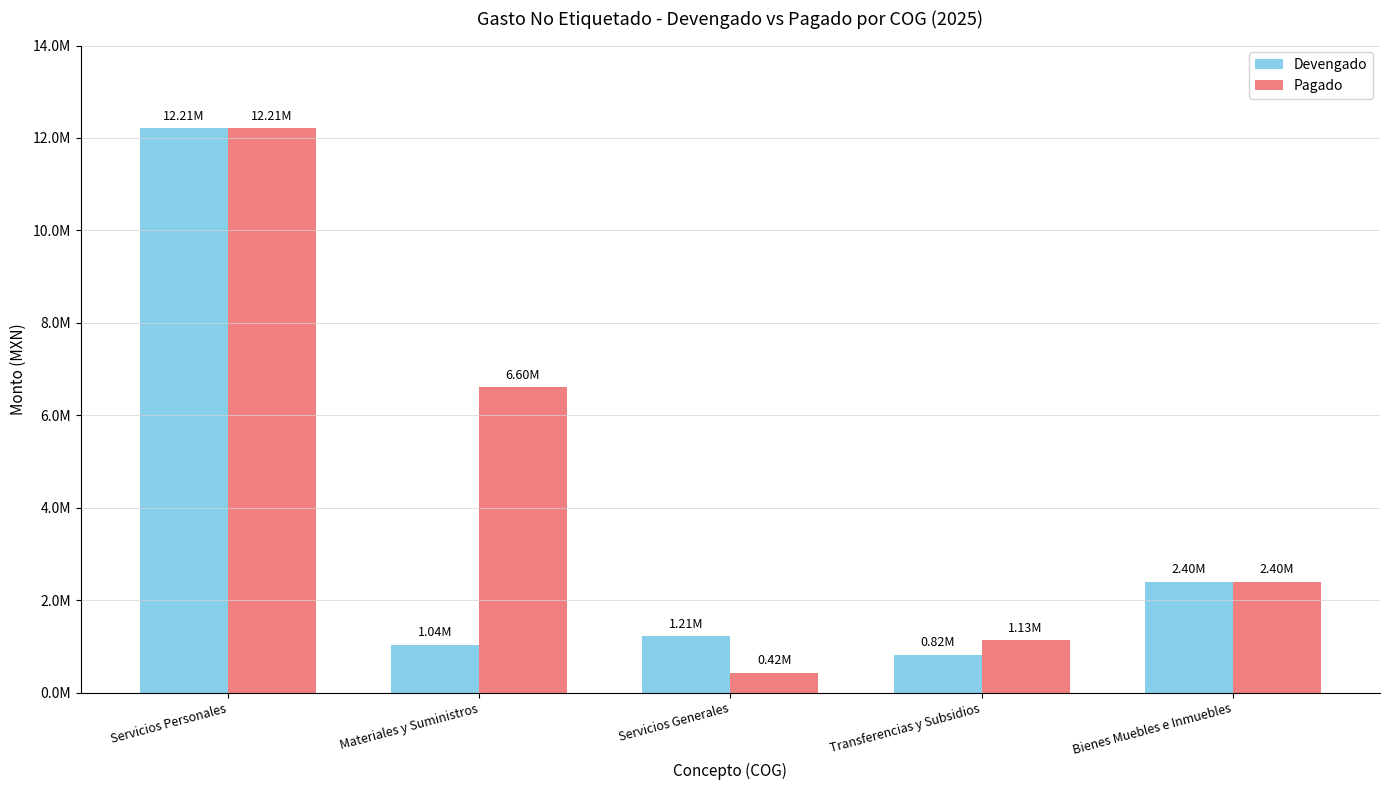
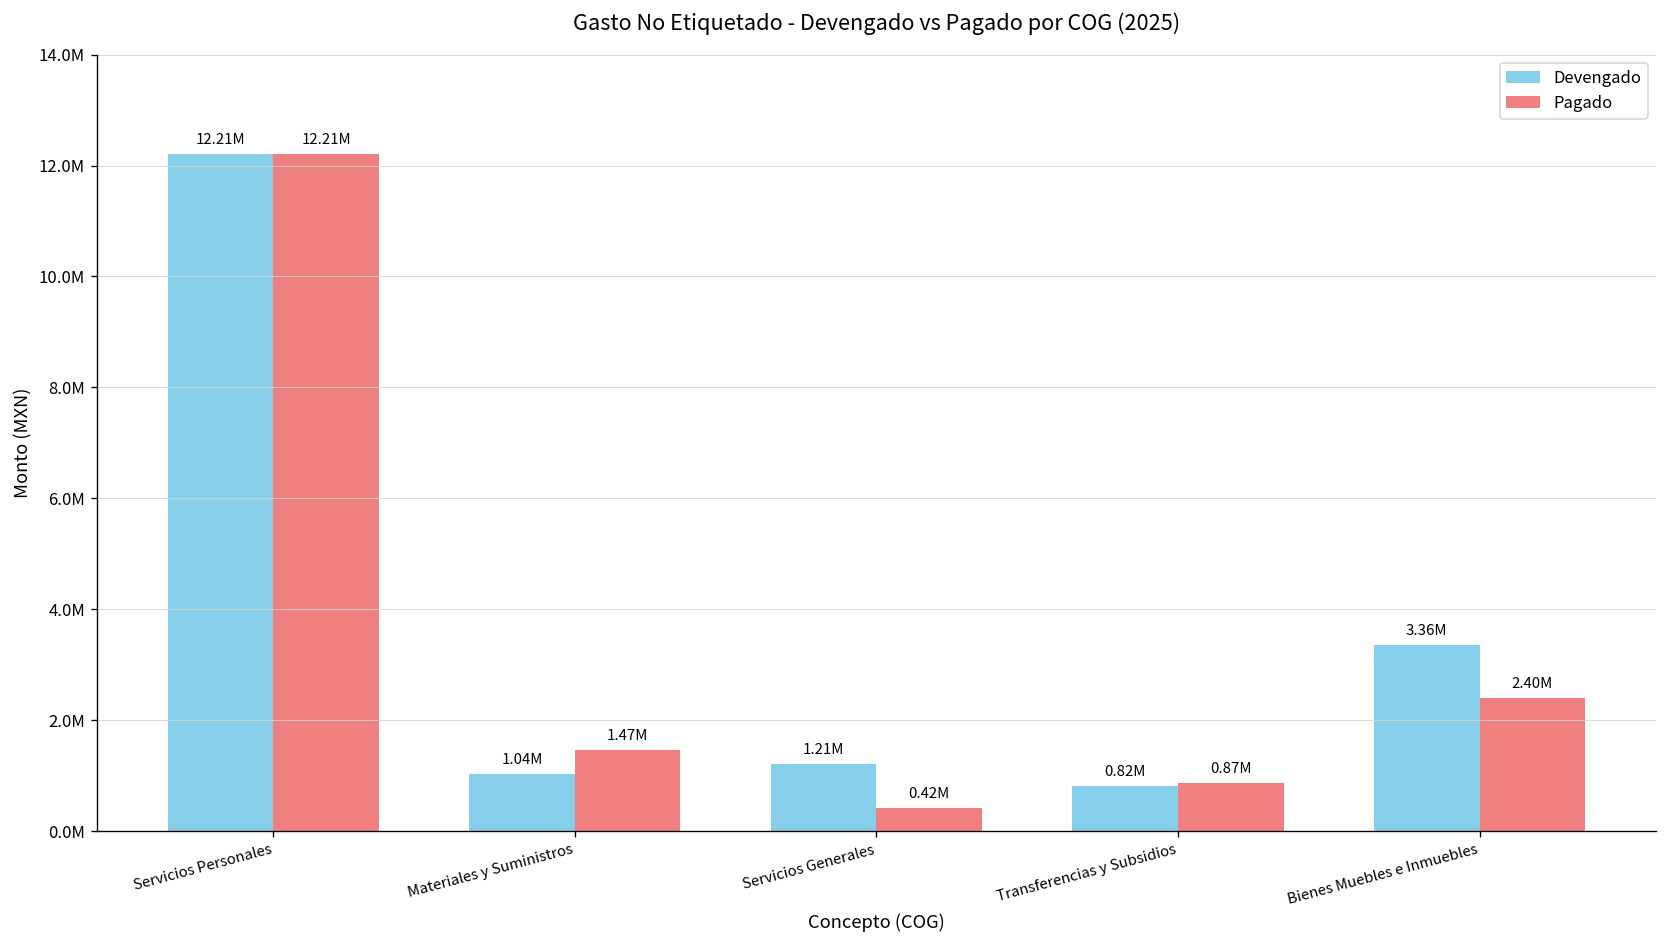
Pagado, Materiales y Suministros: 6.60M -> 1.47M
Pagado, Transferencias y Subsidios: 1.13M -> 0.87M
Devengado, Bienes Muebles e Inmuebles: 2.40M -> 3.36M
